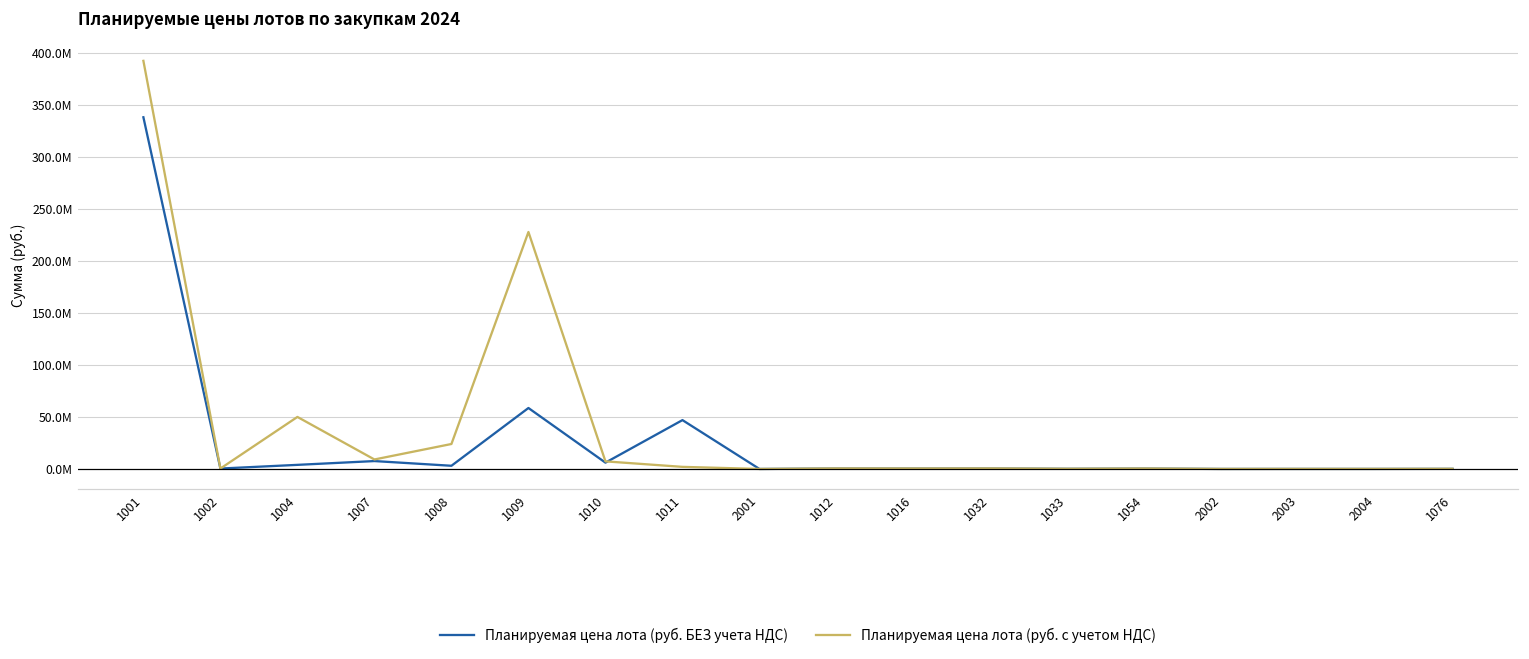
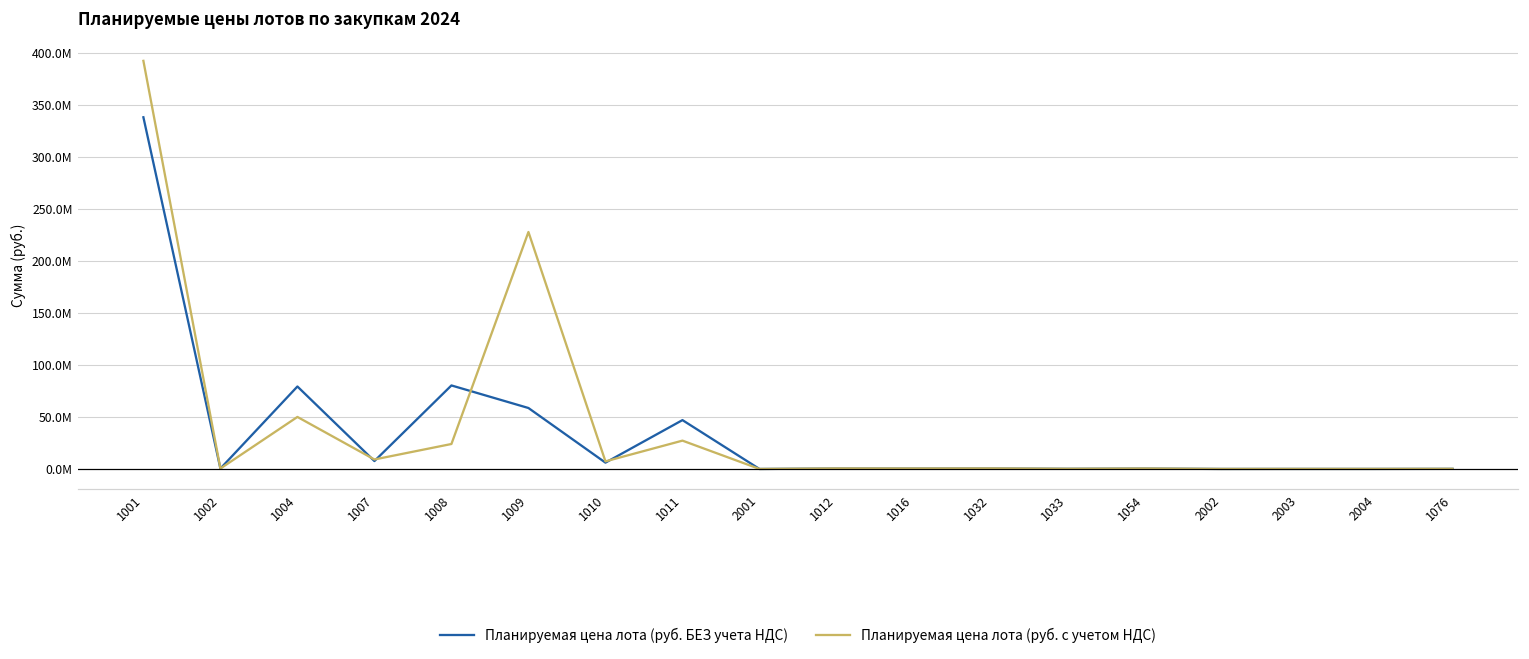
Планируемая цена лота (руб. БЕЗ учета НДС), 1004: 0 -> 80000000
Планируемая цена лота (руб. БЕЗ учета НДС), 1008: 0 -> 80000000
Планируемая цена лота (руб. с учетом НДС), 1011: 0 -> 30000000
